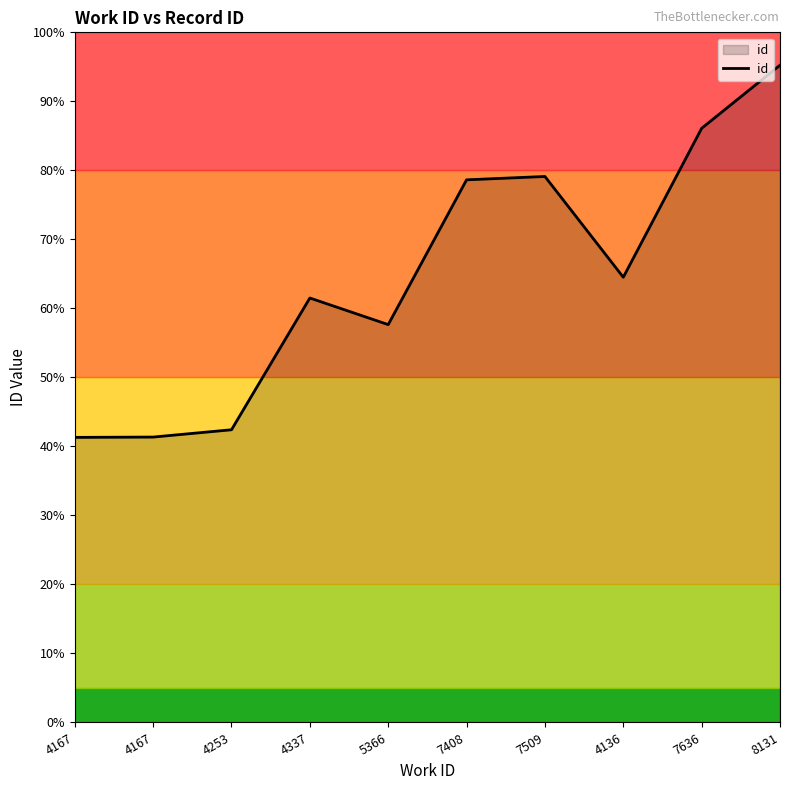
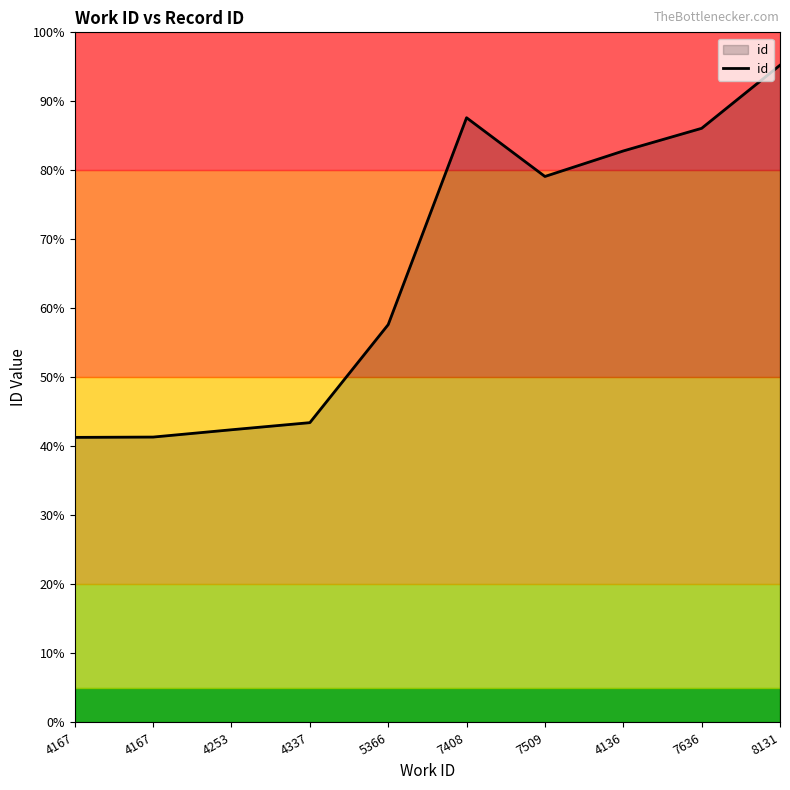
4337: 62% -> 43%
7408: 79% -> 88%
4136: 65% -> 83%
